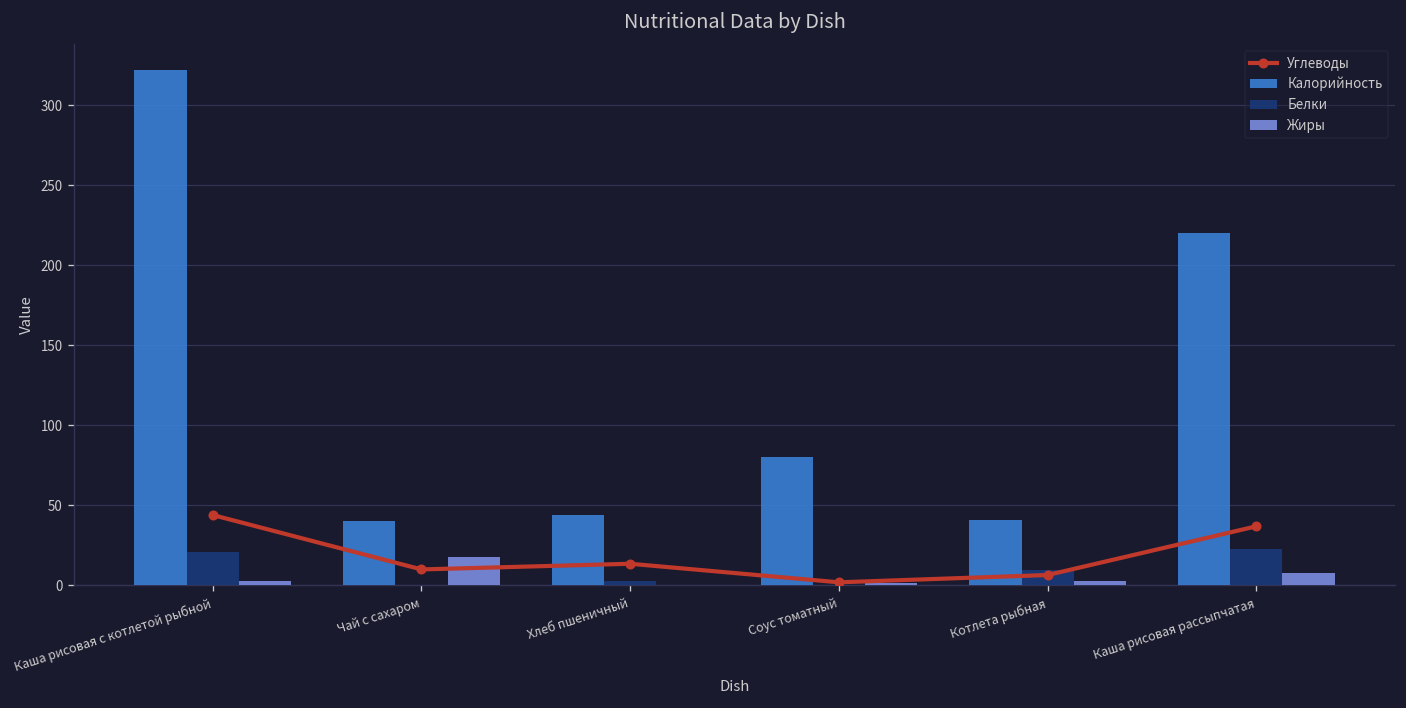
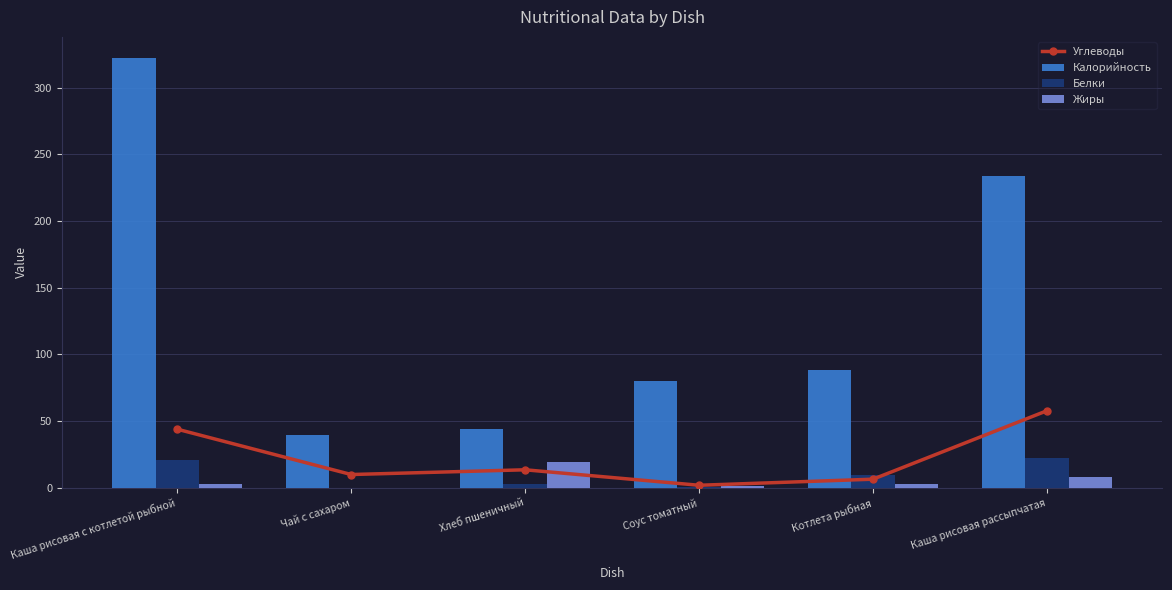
Жиры, Чай с сахаром: 18 -> 0
Жиры, Хлеб пшеничный: 0 -> 20
Калорийность, Котлета рыбная: 41 -> 88
Калорийность, Каша рисовая рассыпчатая: 220 -> 234
Углеводы, Каша рисовая рассыпчатая: 37 -> 58
